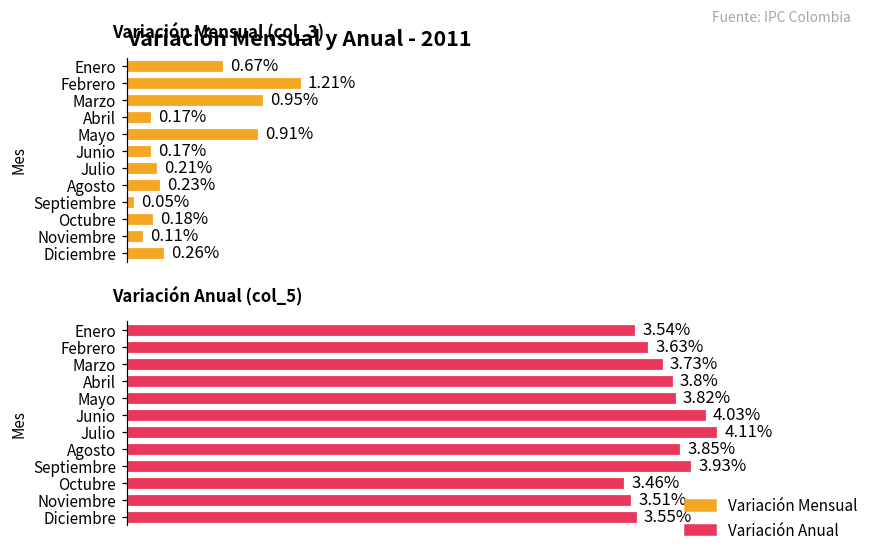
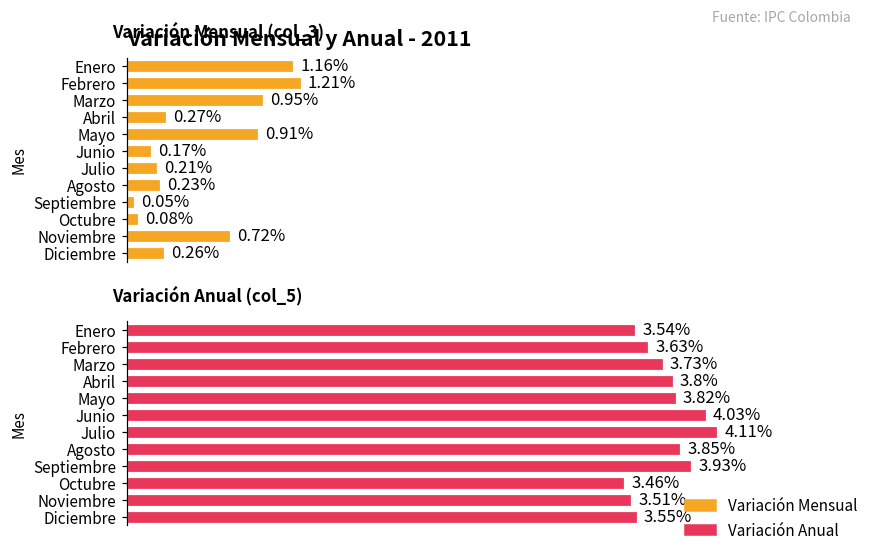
Variación Mensual y Anual - 2011, Enero: 0.67% -> 1.16%
Variación Mensual y Anual - 2011, Abril: 0.17% -> 0.27%
Variación Mensual y Anual - 2011, Octubre: 0.18% -> 0.08%
Variación Mensual y Anual - 2011, Noviembre: 0.11% -> 0.72%
